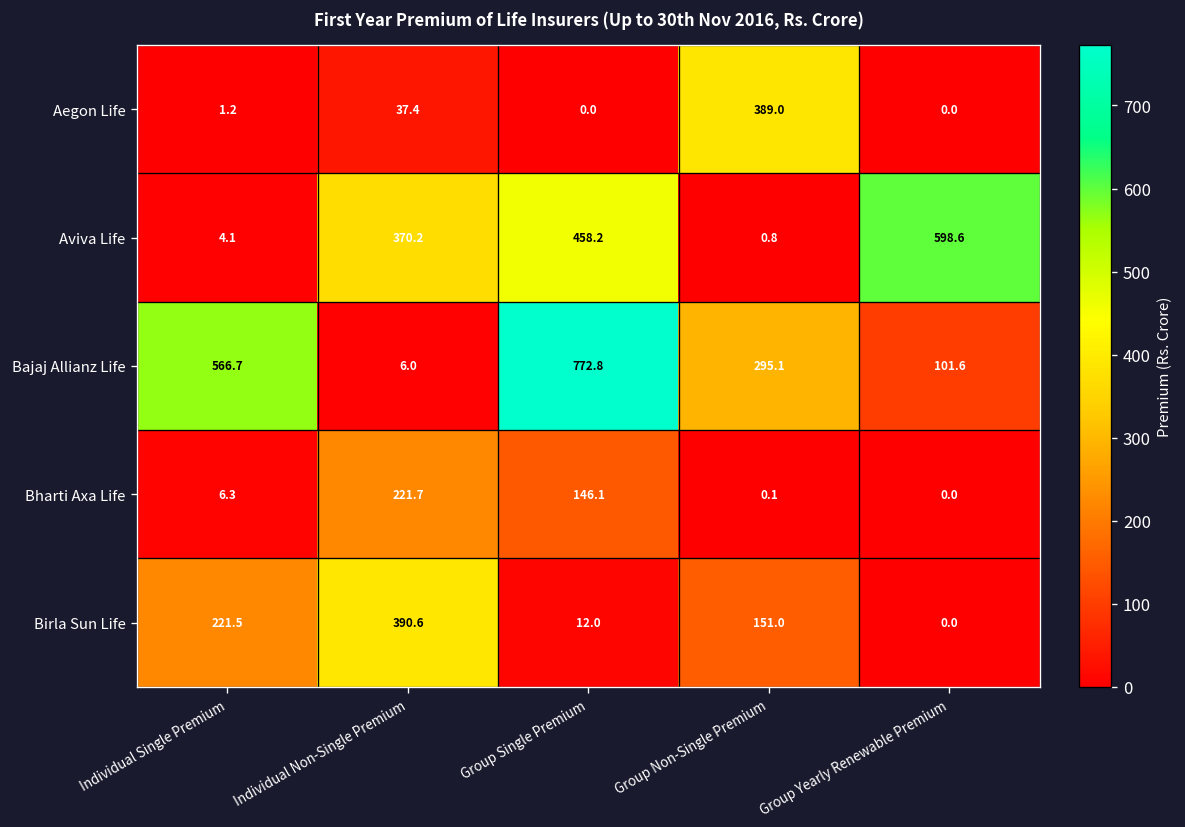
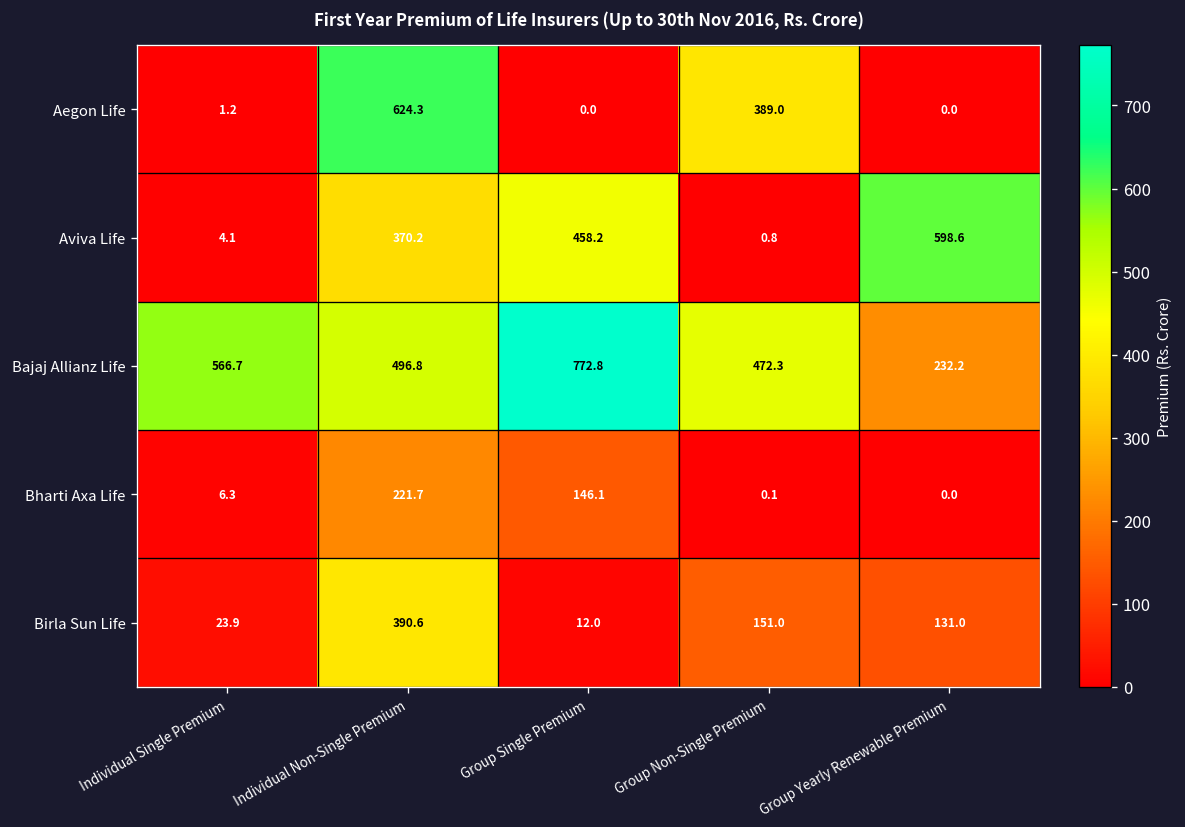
Aegon Life, Individual Non-Single Premium: 37.4 -> 624.3
Bajaj Allianz Life, Individual Non-Single Premium: 6.0 -> 496.8
Bajaj Allianz Life, Group Non-Single Premium: 295.1 -> 472.3
Bajaj Allianz Life, Group Yearly Renewable Premium: 101.6 -> 232.2
Birla Sun Life, Individual Single Premium: 221.5 -> 23.9
Birla Sun Life, Group Yearly Renewable Premium: 0.0 -> 131.0
